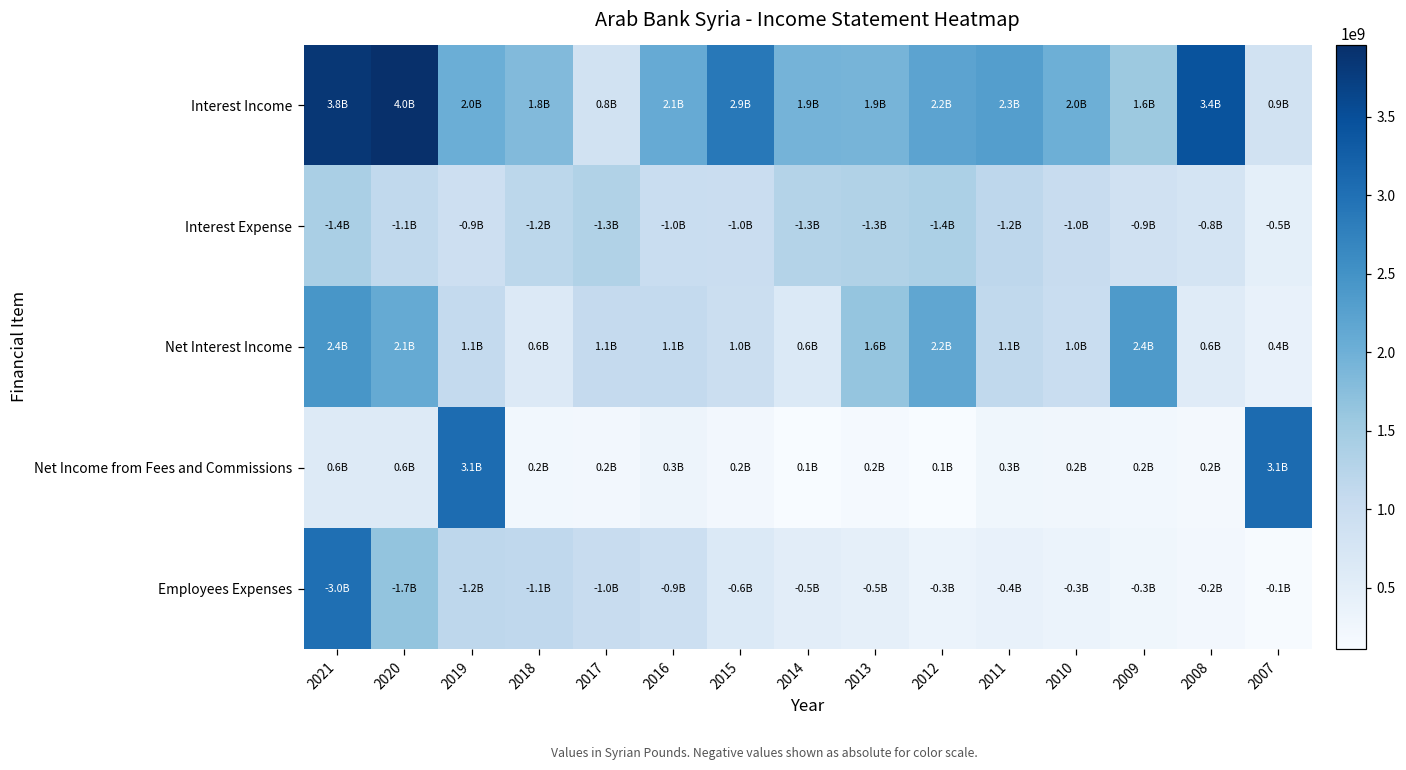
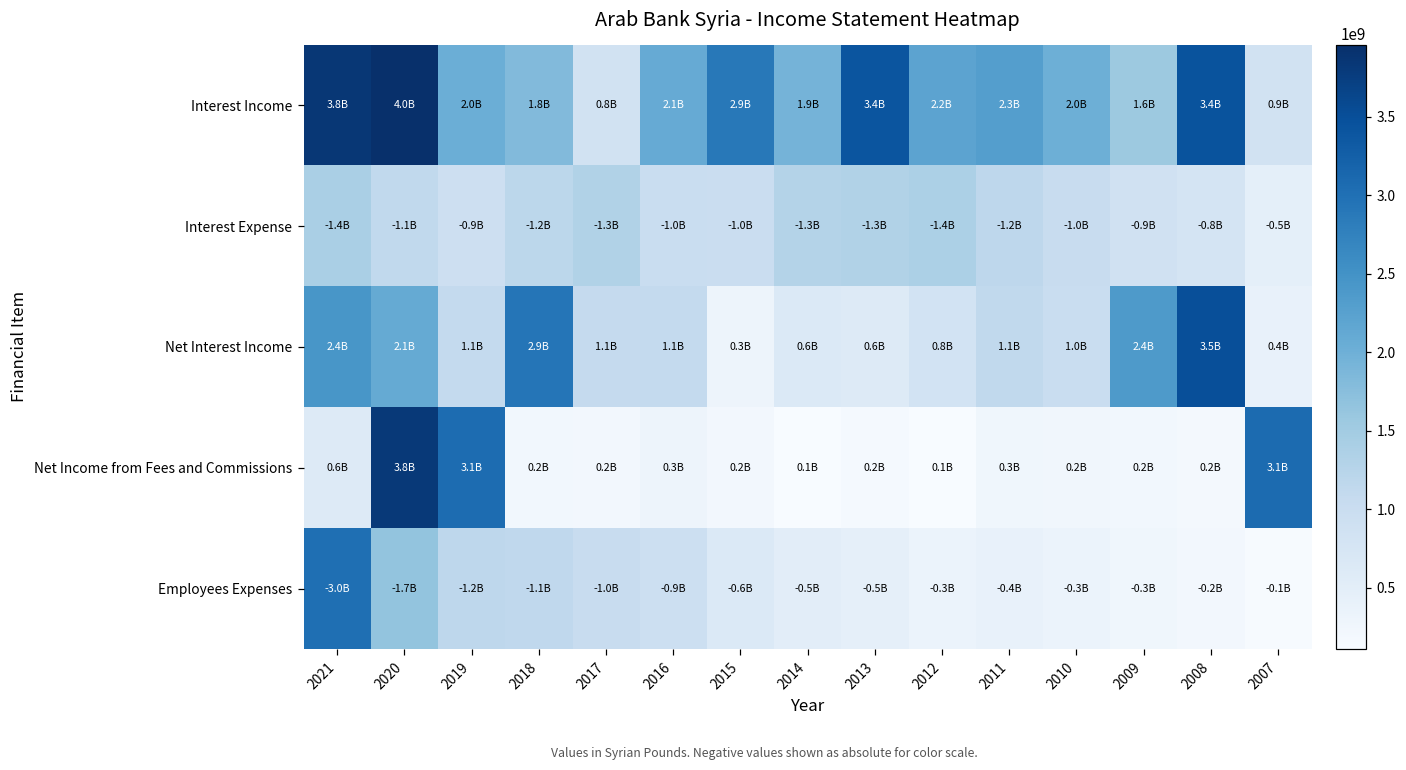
Interest Income, 2013: 1.9B -> 3.4B
Net Interest Income, 2018: 0.6B -> 2.9B
Net Interest Income, 2015: 1.0B -> 0.3B
Net Interest Income, 2013: 1.6B -> 0.6B
Net Interest Income, 2012: 2.2B -> 0.8B
Net Interest Income, 2008: 0.6B -> 3.5B
Net Income from Fees and Commissions, 2020: 0.6B -> 3.8B
